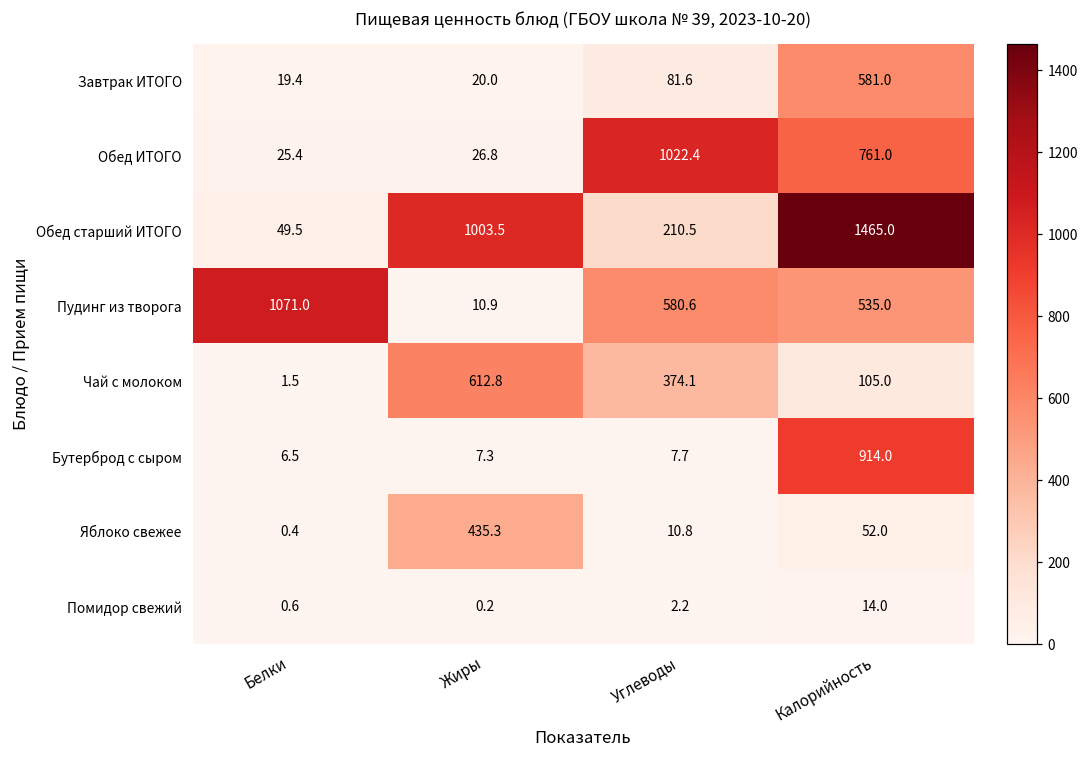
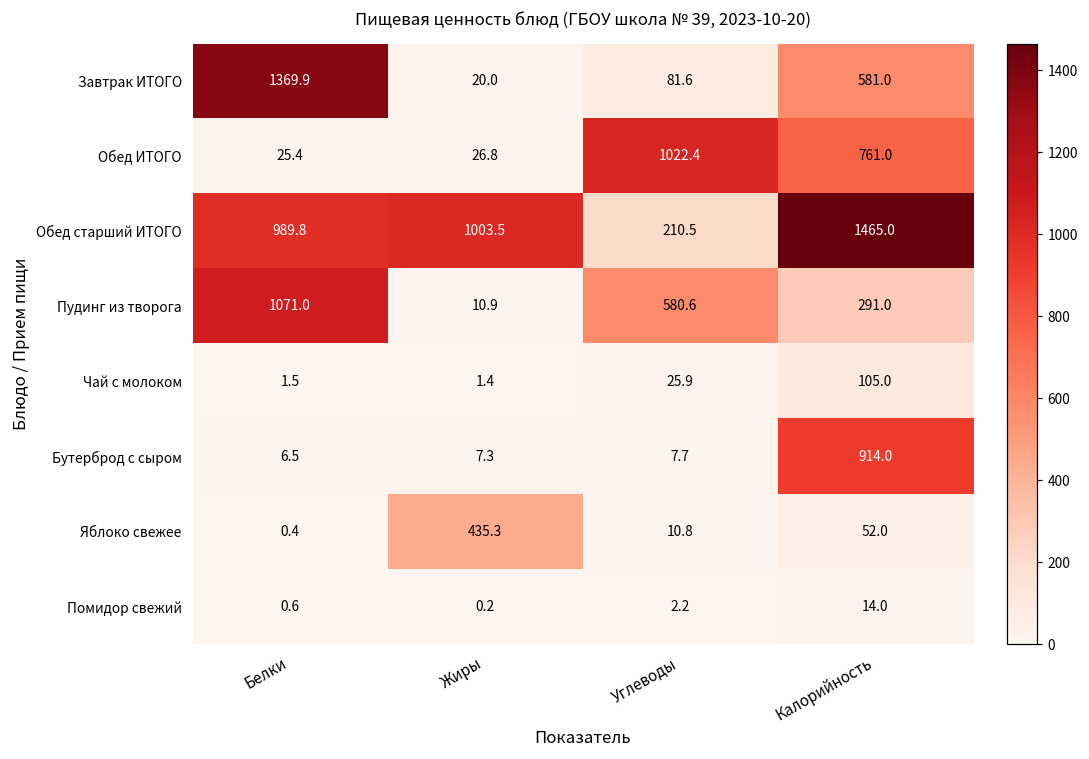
Завтрак ИТОГО, Белки: 19.4 -> 1369.9
Обед старший ИТОГО, Белки: 49.5 -> 989.8
Пудинг из творога, Калорийность: 535.0 -> 291.0
Чай с молоком, Жиры: 612.8 -> 1.4
Чай с молоком, Углеводы: 374.1 -> 25.9
